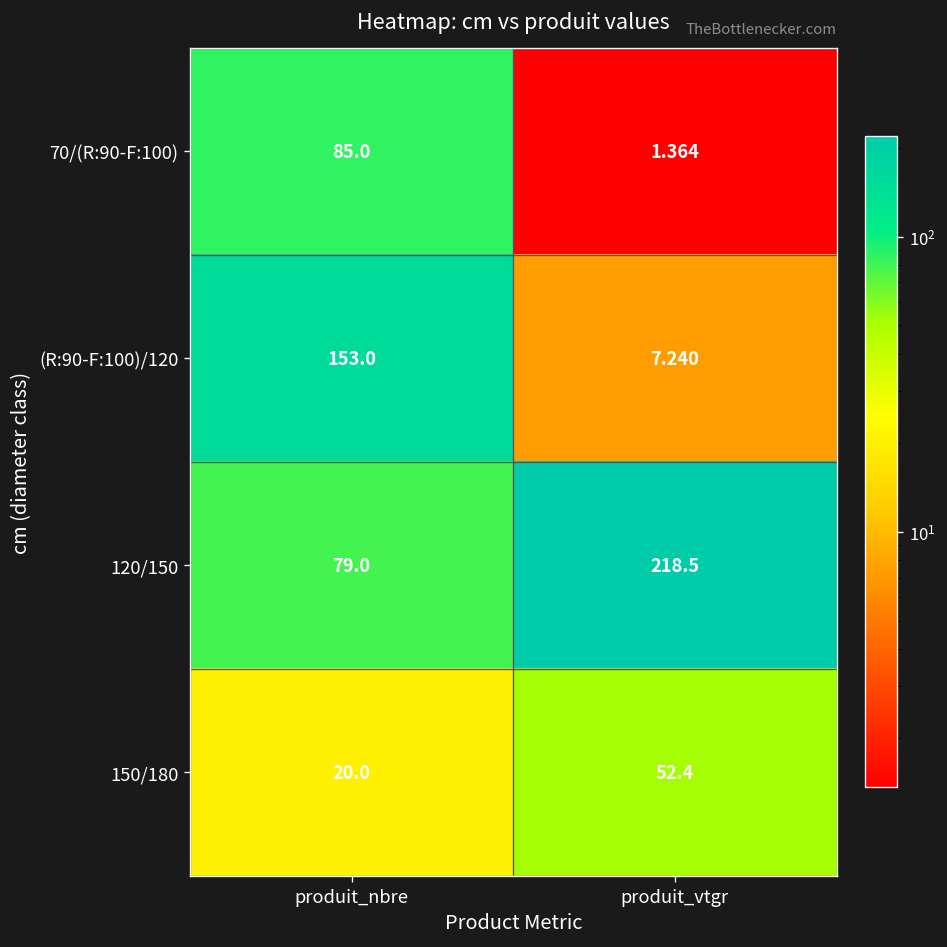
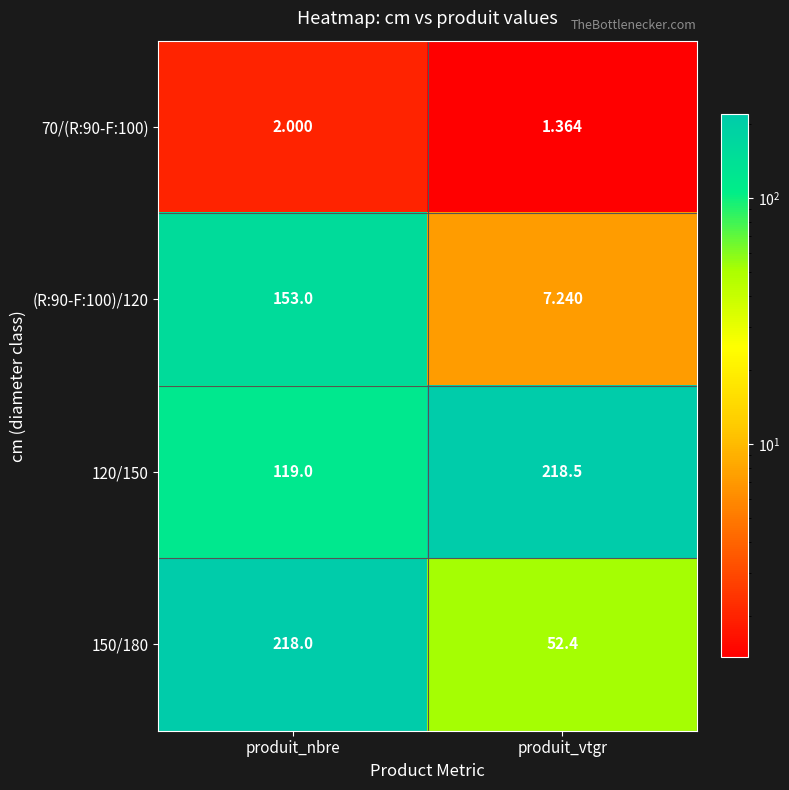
70/(R:90-F:100), produit_nbre: 85.0 -> 2.000
120/150, produit_nbre: 79.0 -> 119.0
150/180, produit_nbre: 20.0 -> 218.0
